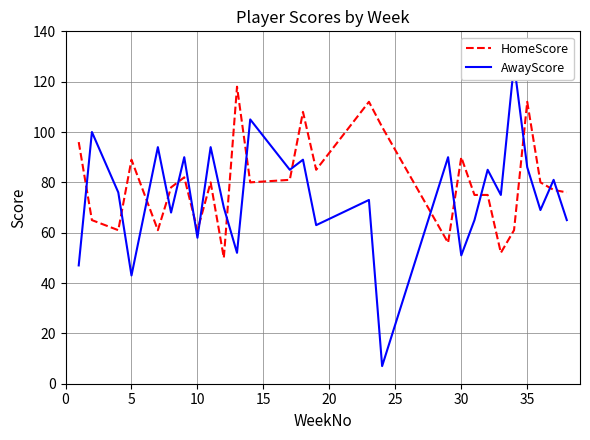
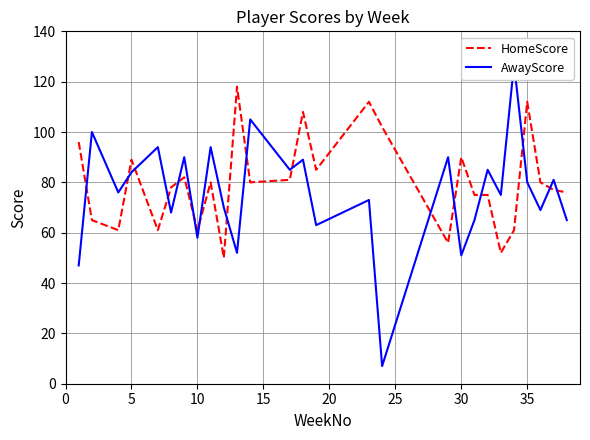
AwayScore, 5: 43 -> 84
AwayScore, 35: 86 -> 80
